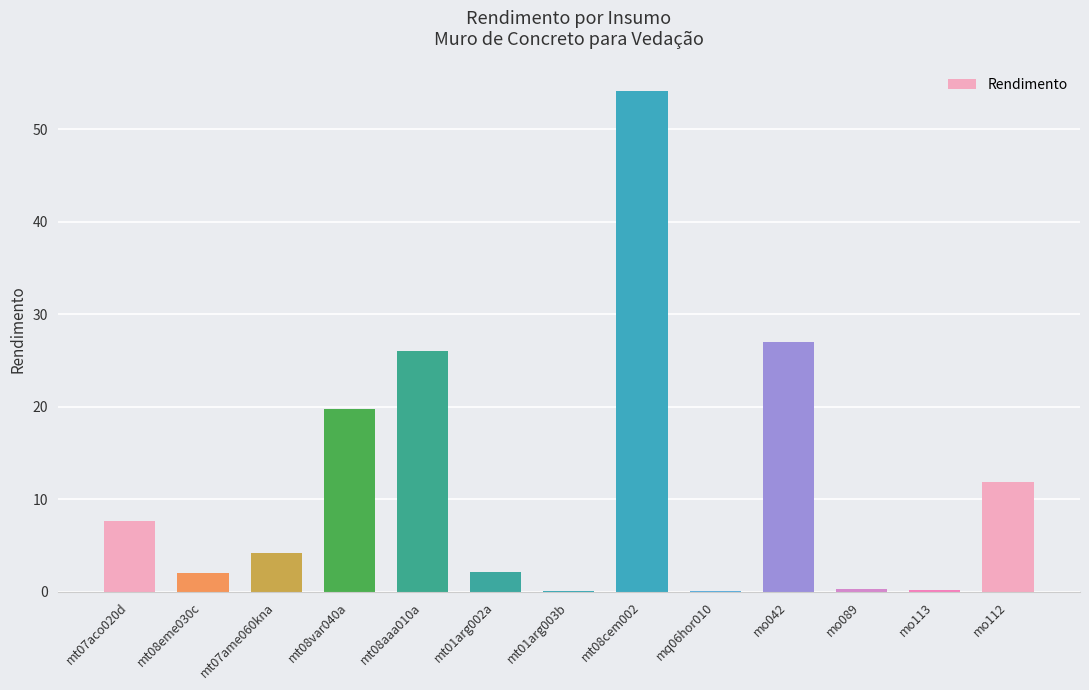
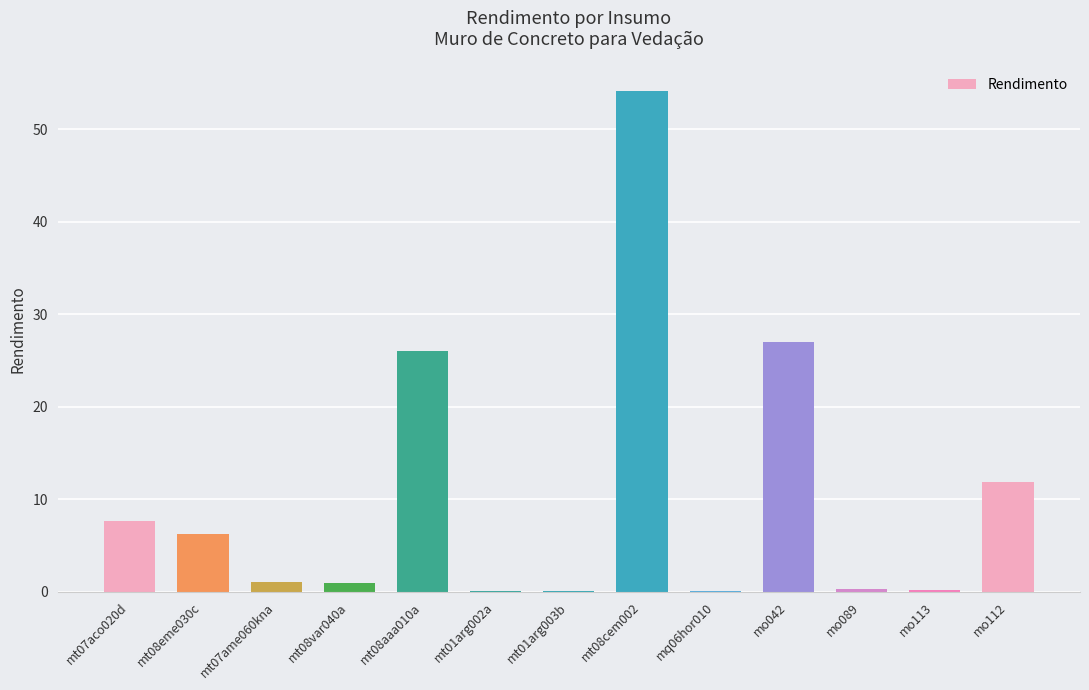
mt08eme030c: 2 -> 6
mt07ame060kna: 4 -> 1
mt08var040a: 20 -> 1
mt01arg002a: 2 -> 0
